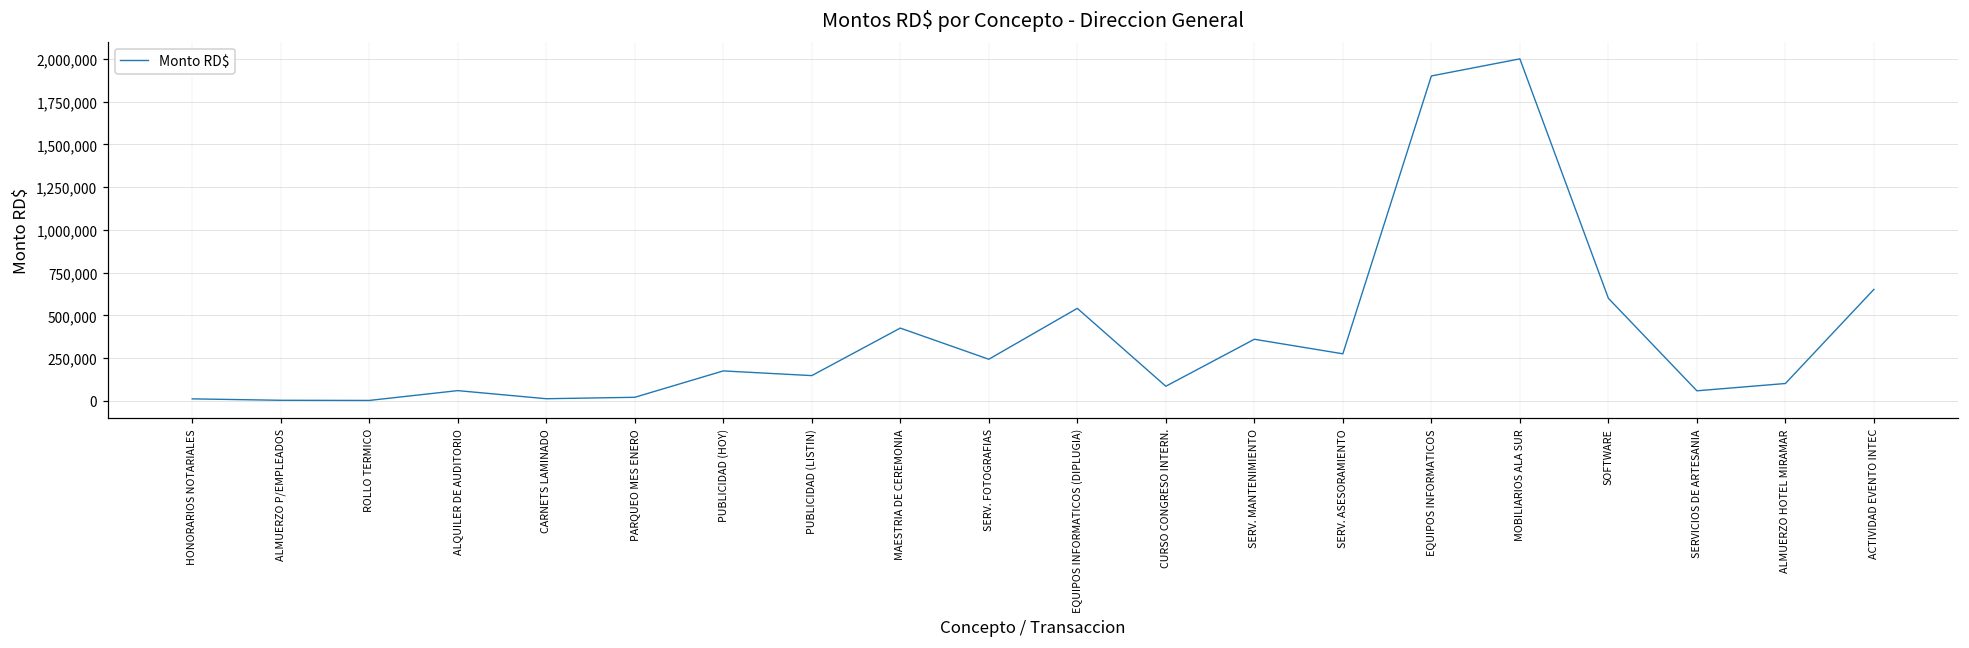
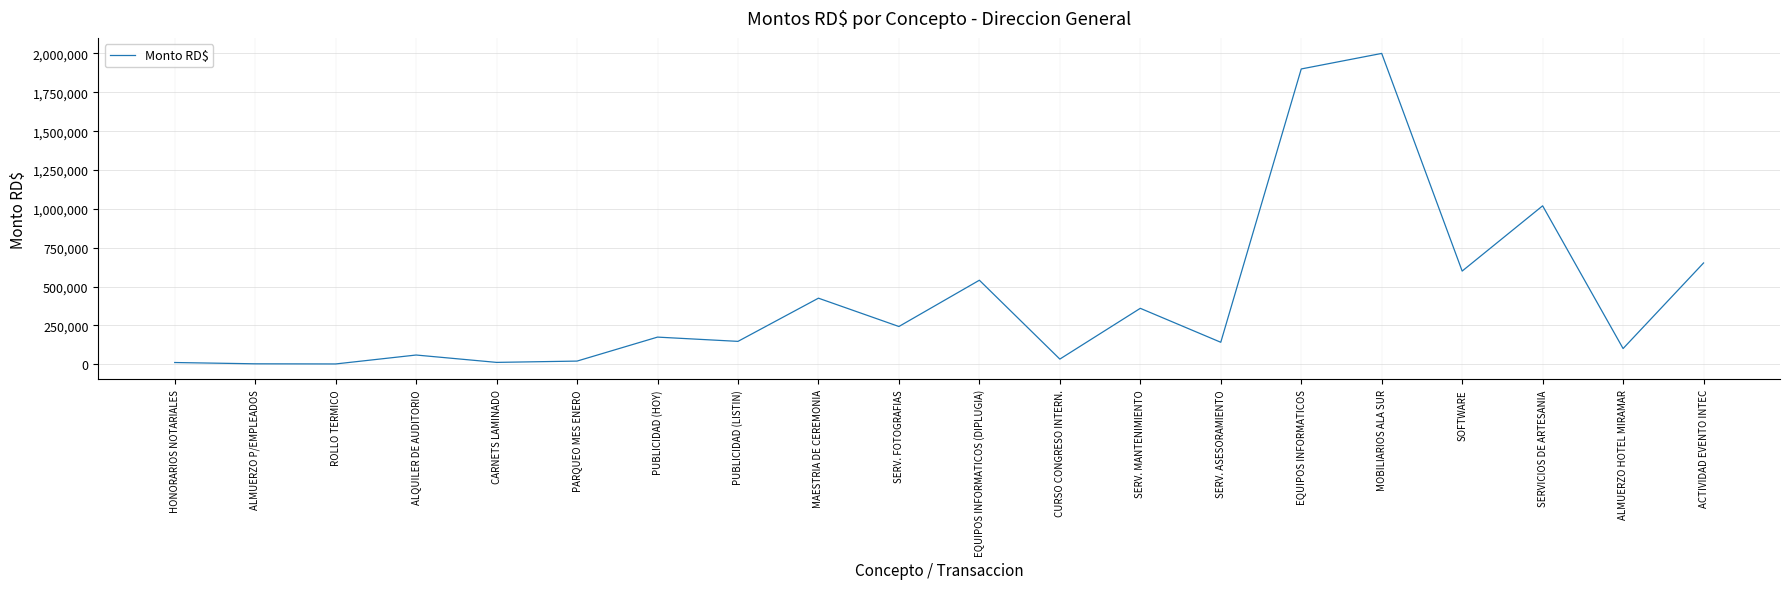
CURSO CONGRESO INTERN.: 90,000 -> 30,000
SERV. ASESORAMIENTO: 280,000 -> 140,000
SERVICIOS DE ARTESANIA: 60,000 -> 1,020,000
